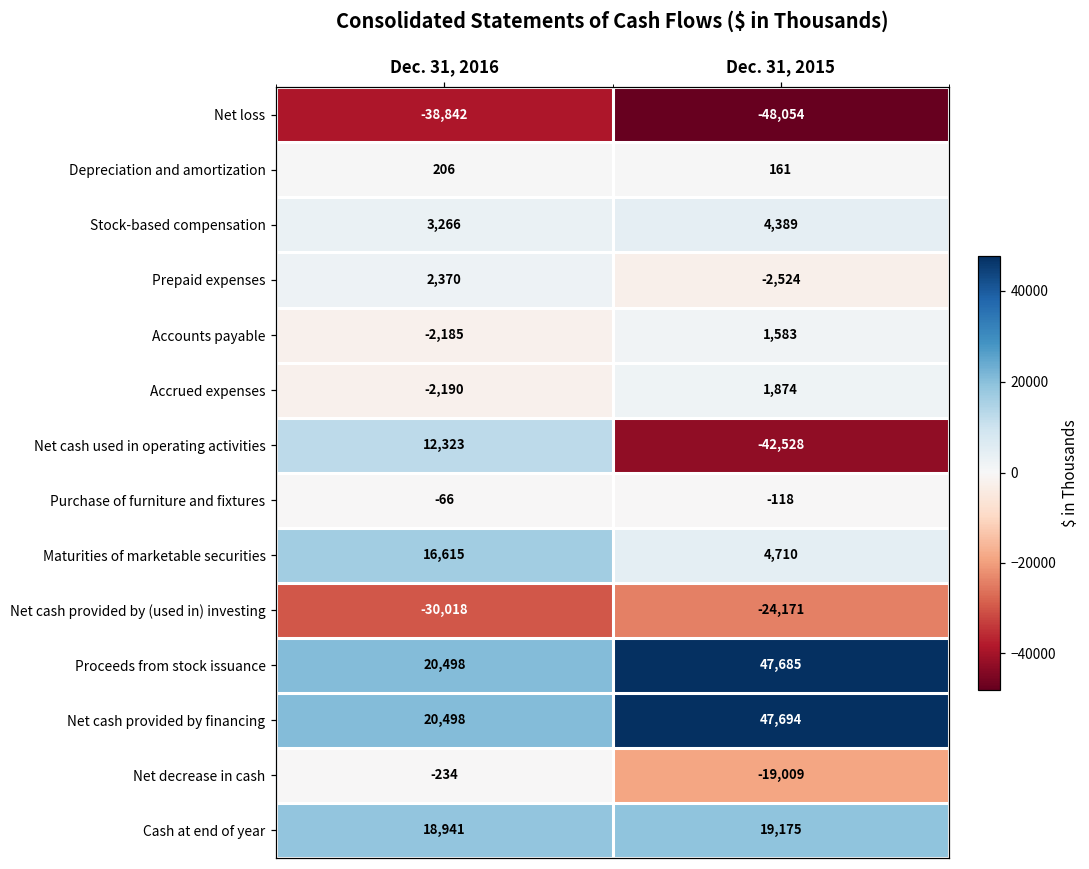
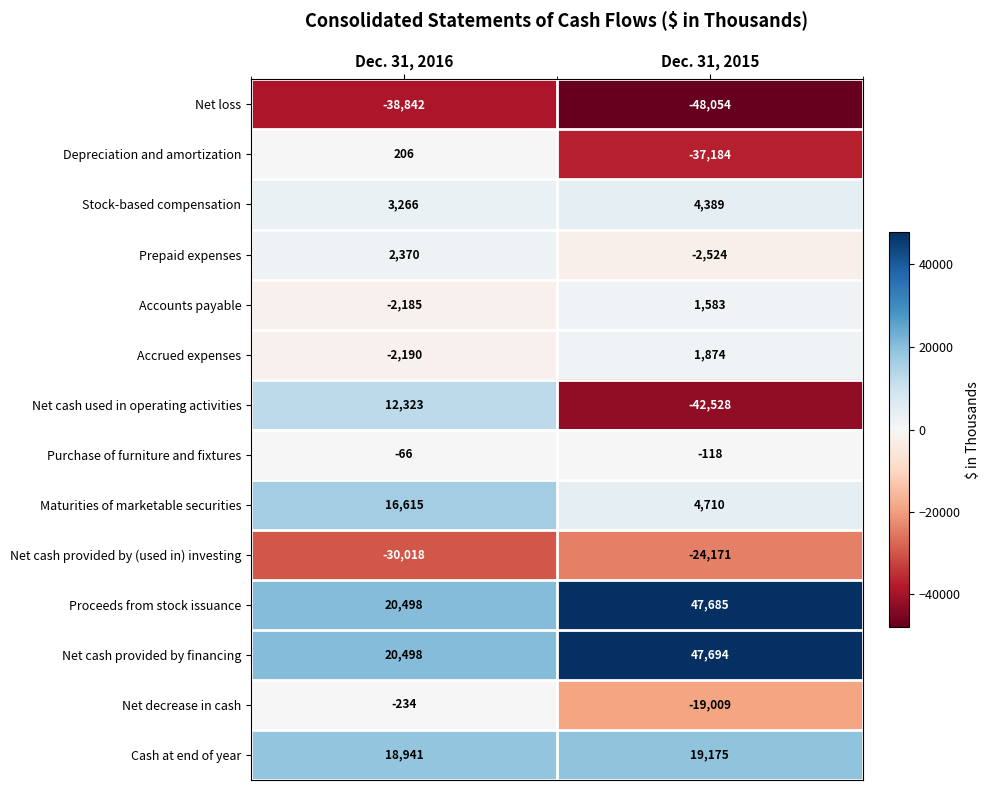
Depreciation and amortization, Dec. 31, 2015: 161 -> -37,184
